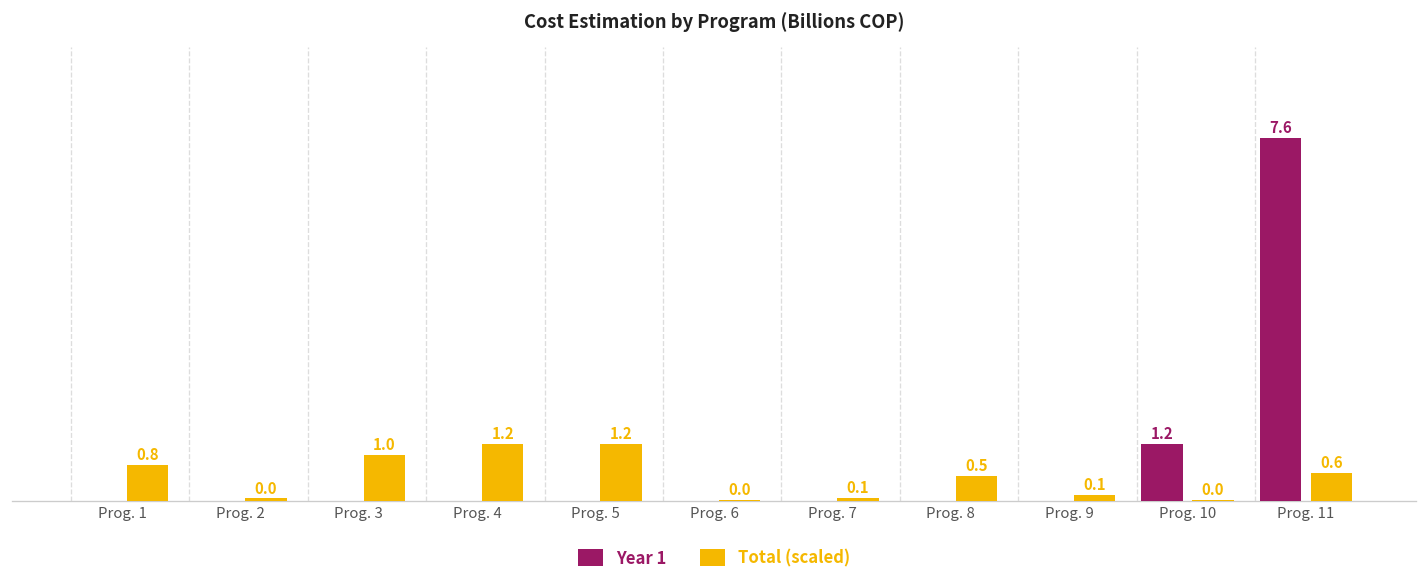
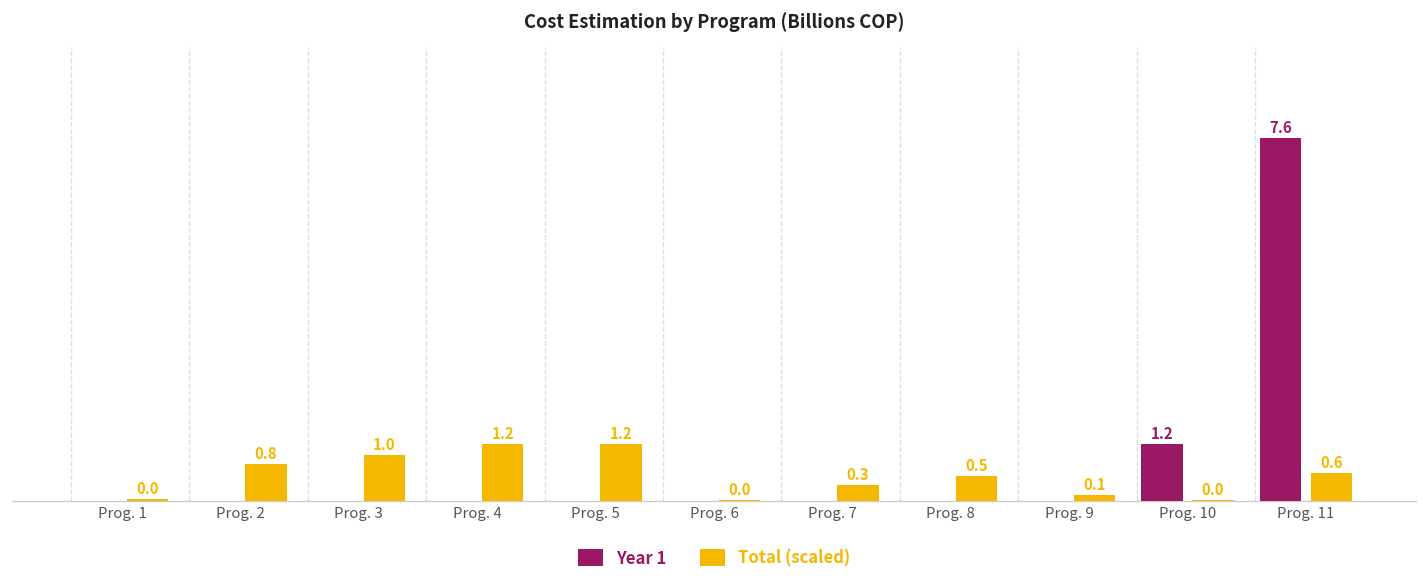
Total (scaled), Prog. 1: 0.8 -> 0.0
Total (scaled), Prog. 2: 0.0 -> 0.8
Total (scaled), Prog. 7: 0.1 -> 0.3
